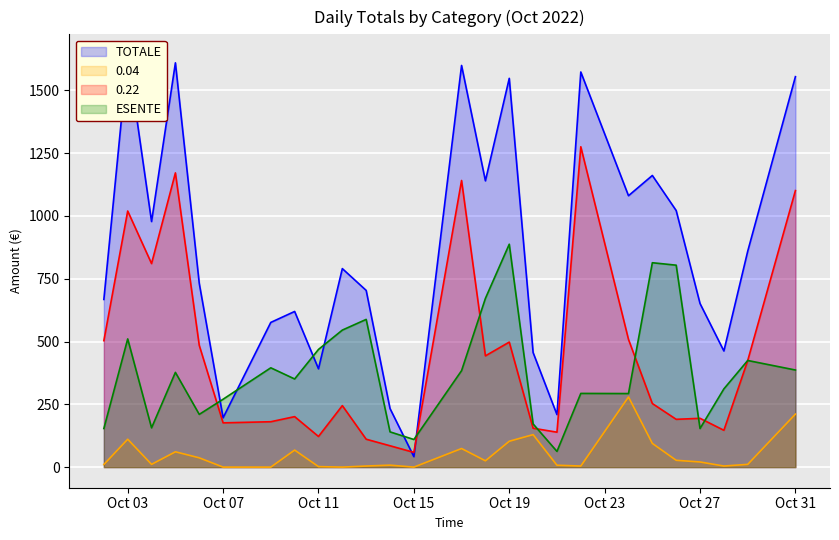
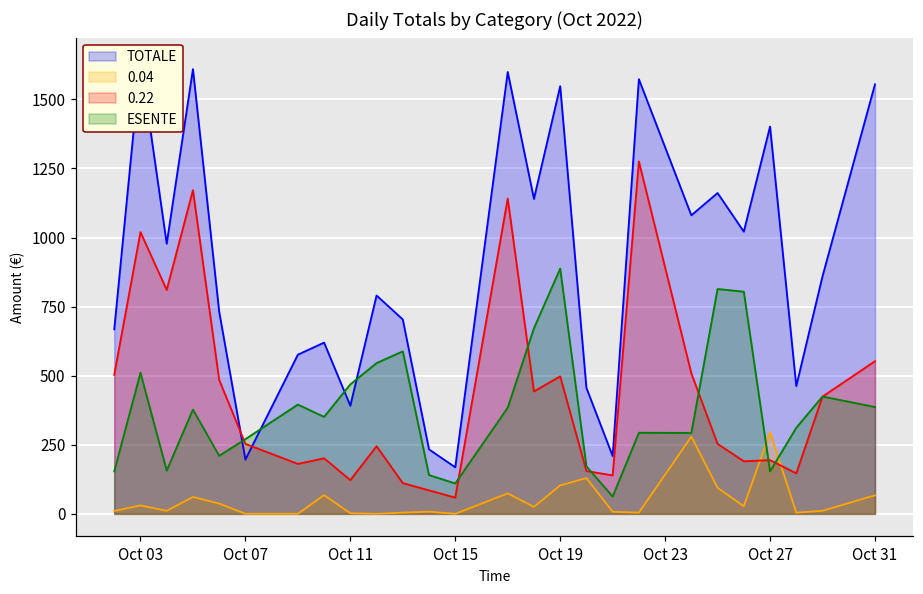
0.04, Oct 03: 110 -> 30
0.22, Oct 07: 180 -> 250
TOTALE, Oct 15: 40 -> 170
TOTALE, Oct 27: 650 -> 1400
0.04, Oct 27: 20 -> 300
0.04, Oct 31: 210 -> 70
0.22, Oct 31: 1100 -> 550
